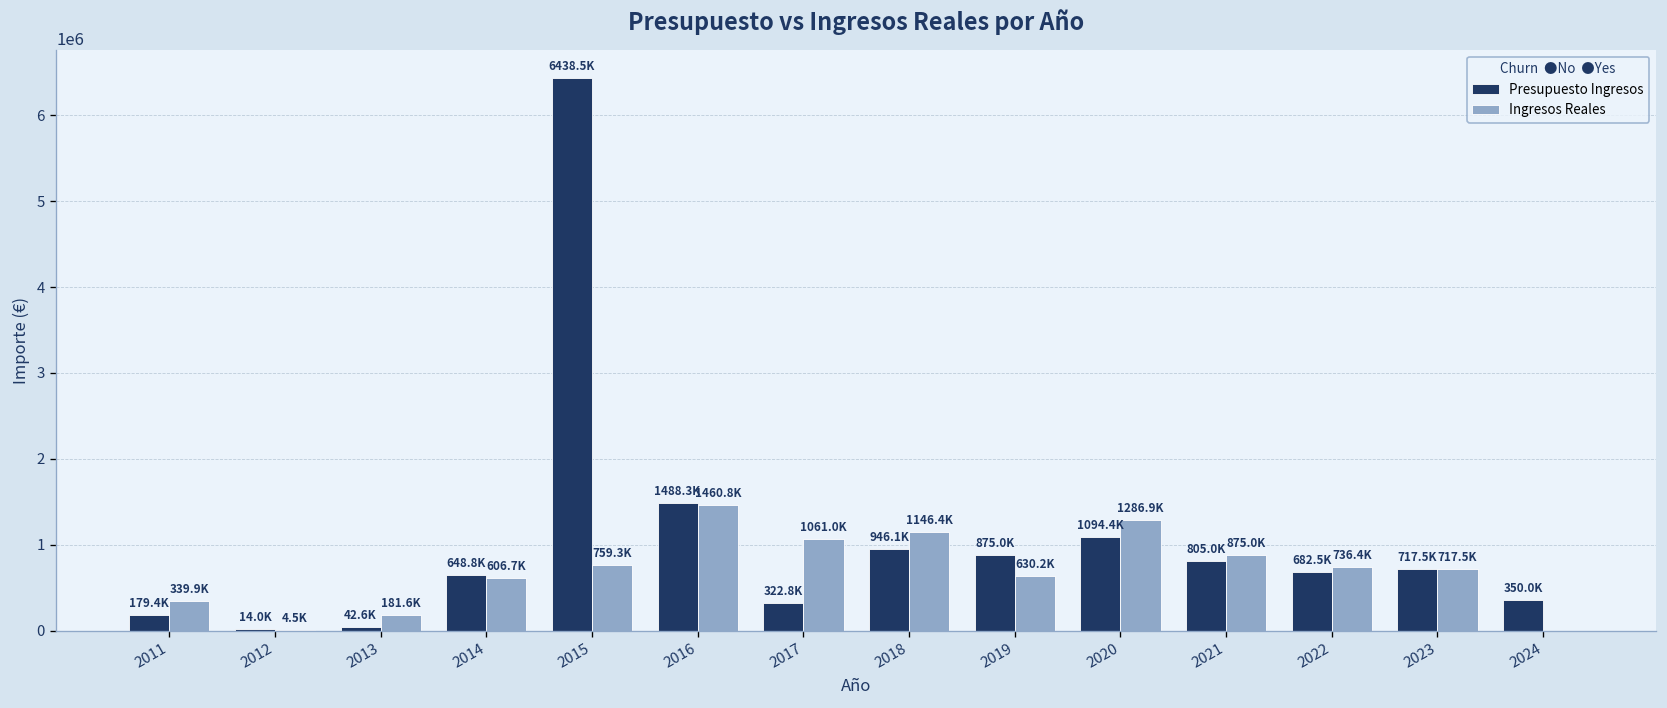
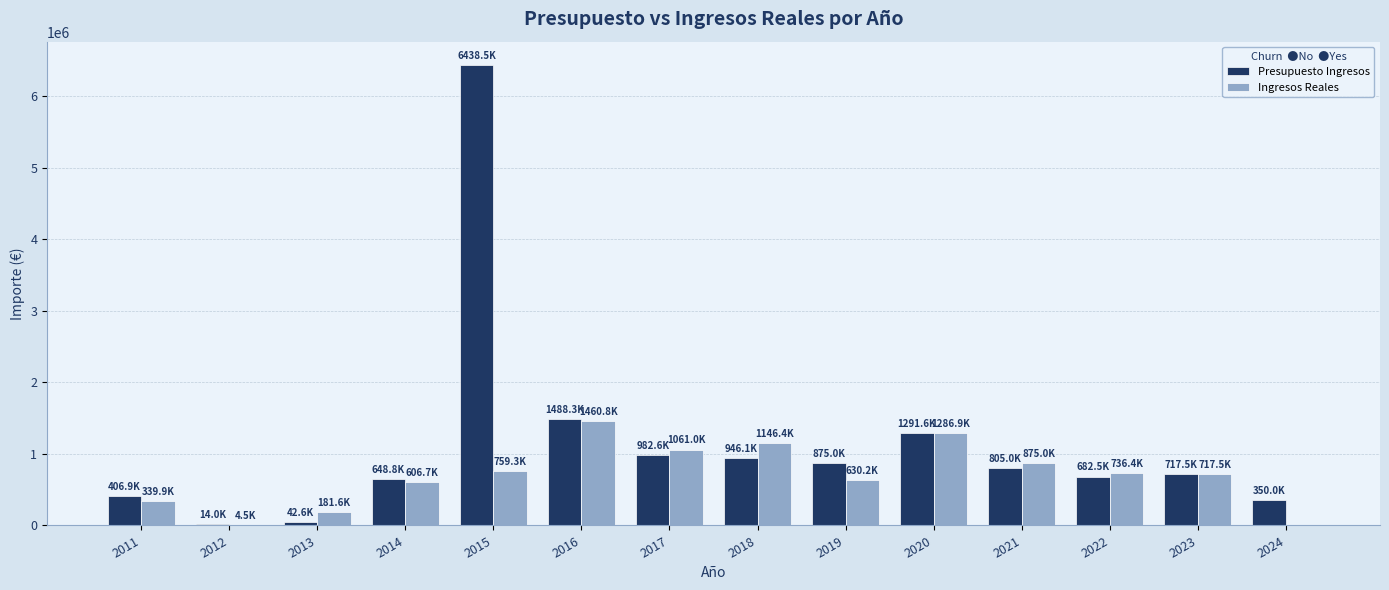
Presupuesto Ingresos, 2011: 179.4K -> 406.9K
Presupuesto Ingresos, 2017: 322.8K -> 982.6K
Presupuesto Ingresos, 2020: 1094.4K -> 1291.6K
